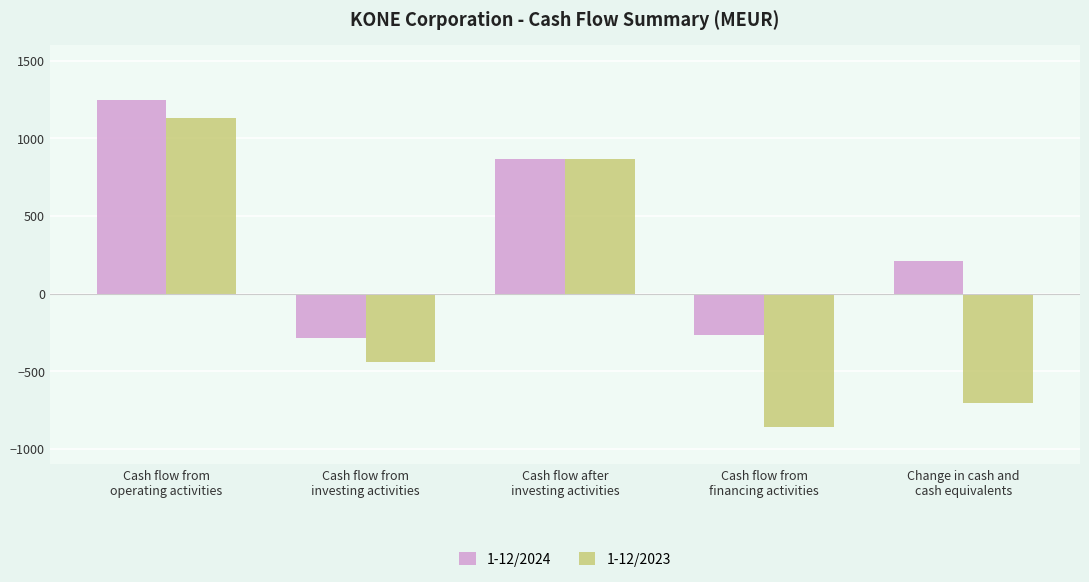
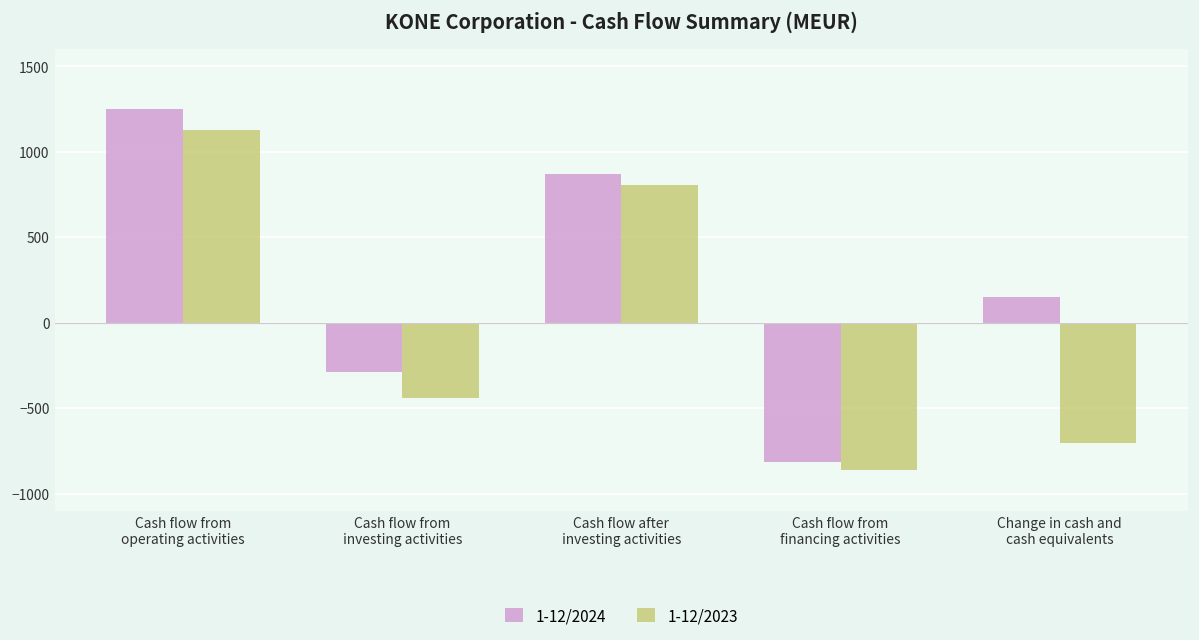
1-12/2023, Cash flow after investing activities: 870 -> 810
1-12/2024, Cash flow from financing activities: -270 -> -810
1-12/2024, Change in cash and cash equivalents: 210 -> 150
